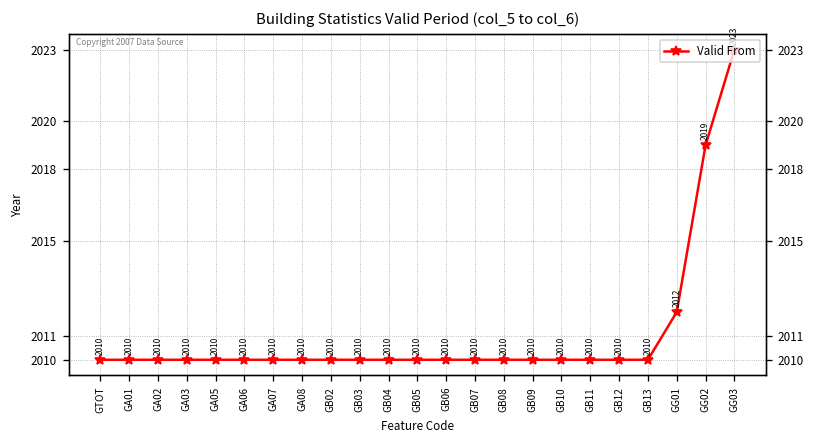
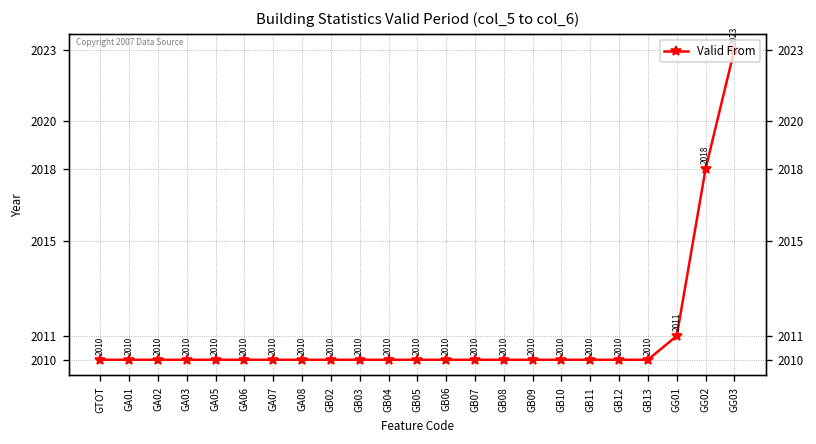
GG01: 2012 -> 2011
GG02: 2019 -> 2018
